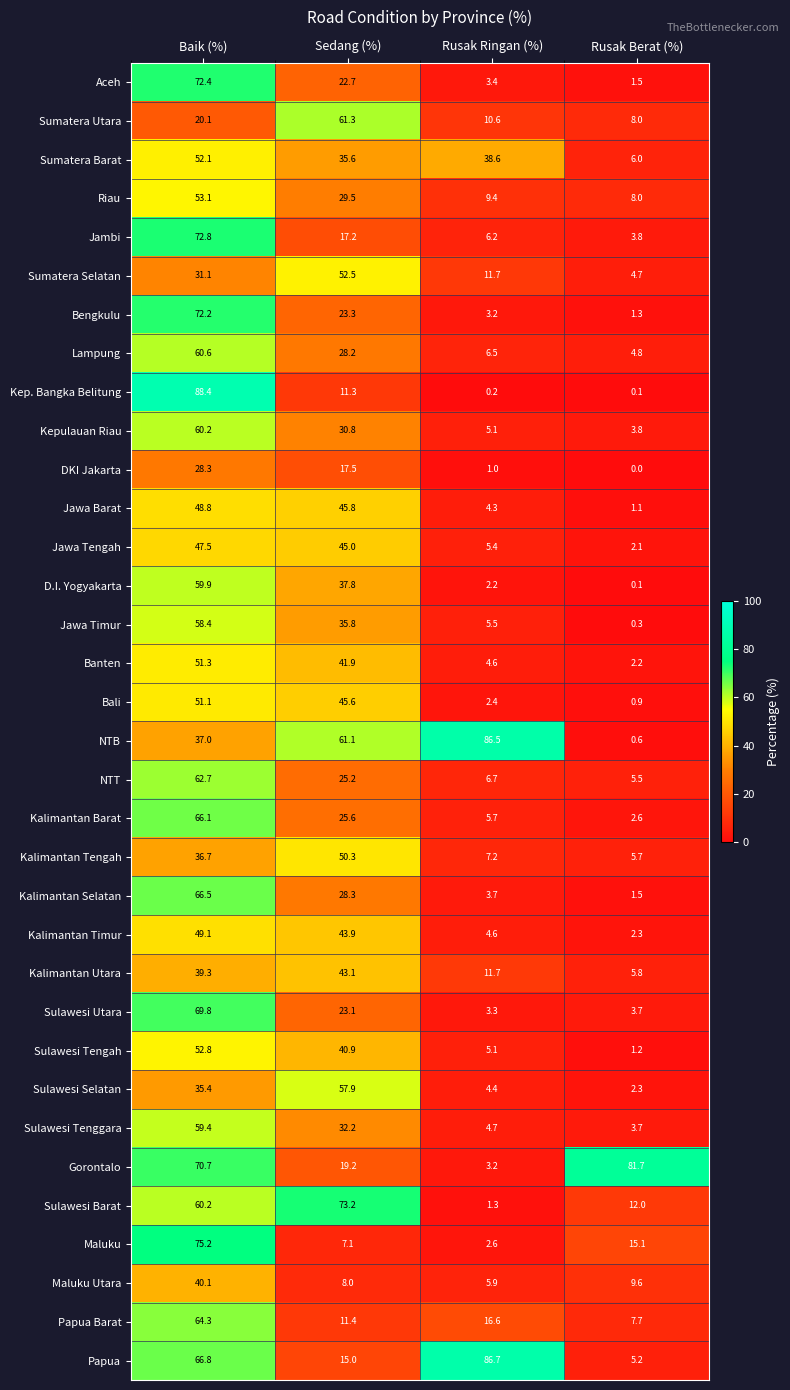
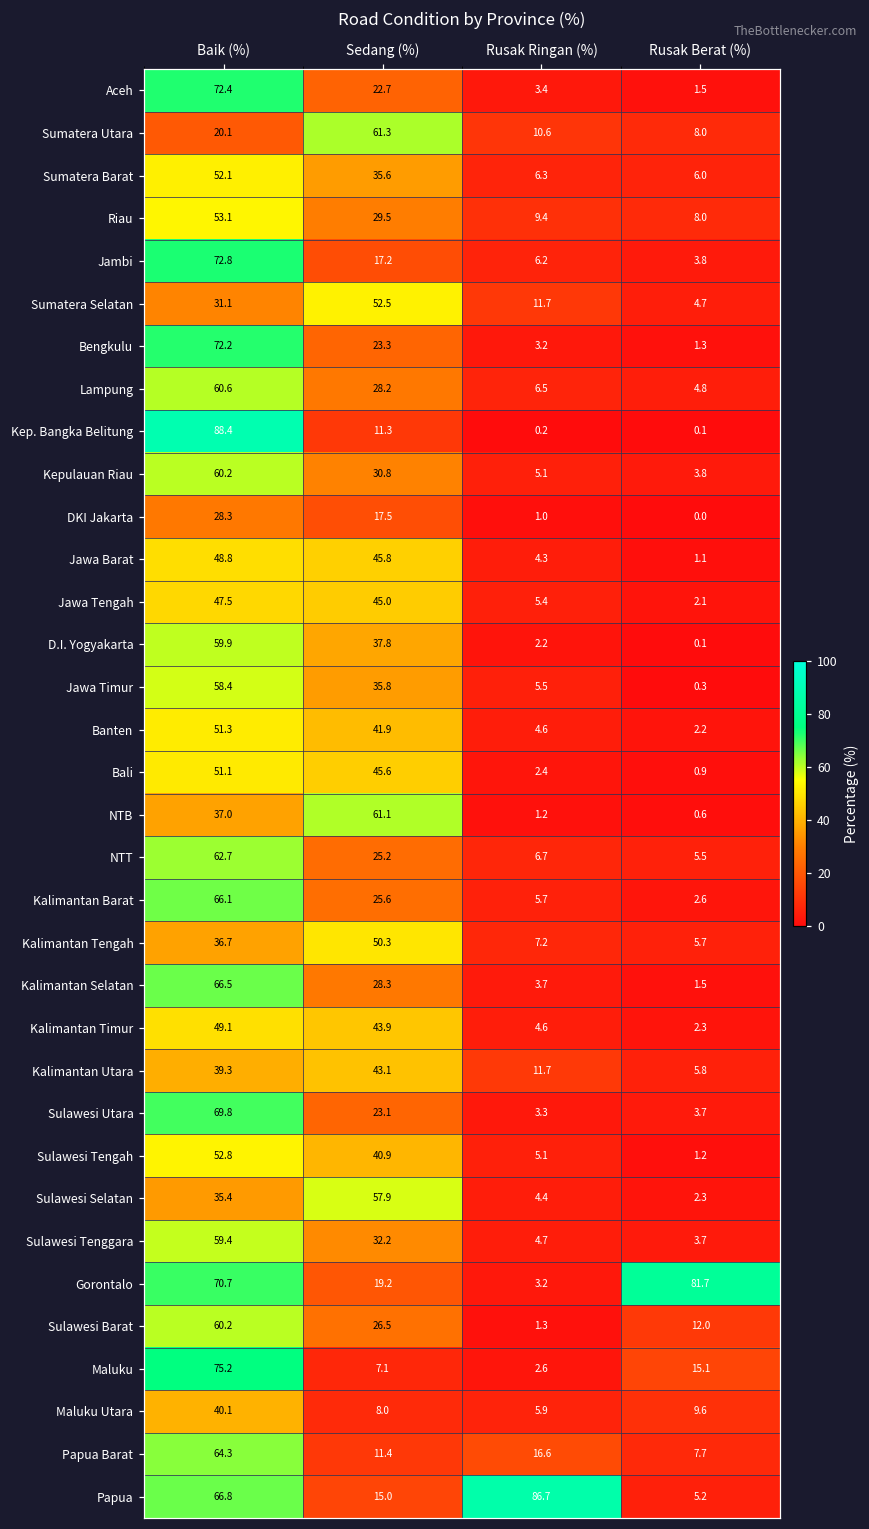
Sumatera Barat, Rusak Ringan (%): 38.6 -> 6.3
NTB, Rusak Ringan (%): 86.5 -> 1.2
Sulawesi Barat, Sedang (%): 73.2 -> 26.5
